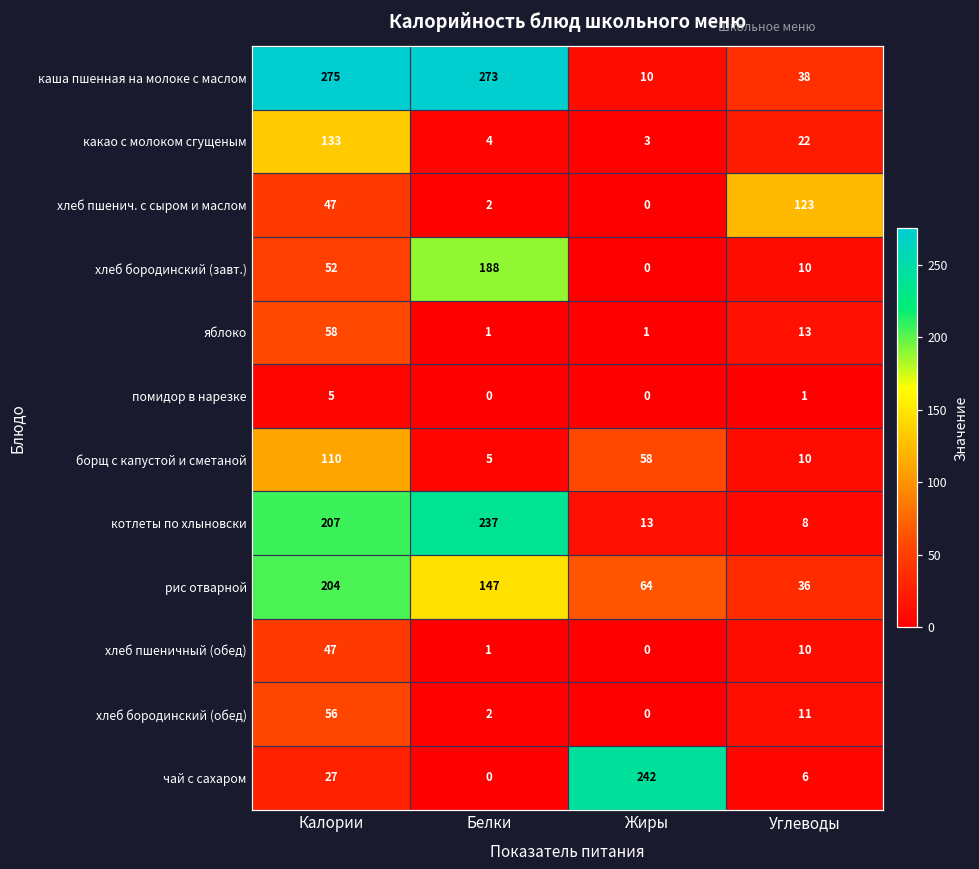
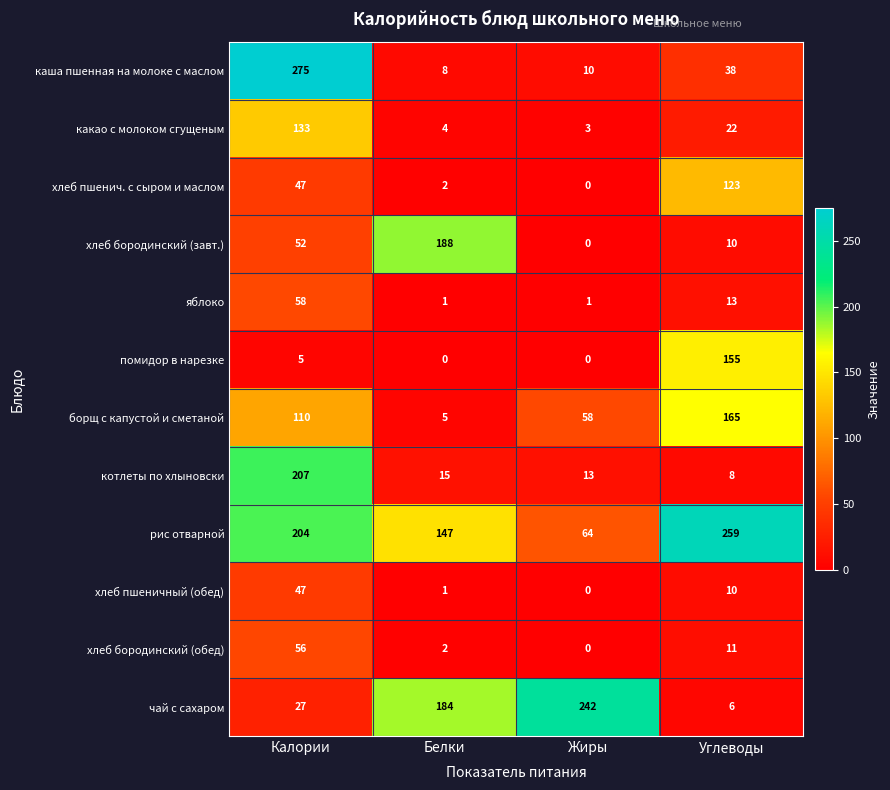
каша пшенная на молоке с маслом, Белки: 273 -> 8
помидор в нарезке, Углеводы: 1 -> 155
борщ с капустой и сметаной, Углеводы: 10 -> 165
котлеты по хлыновски, Белки: 237 -> 15
рис отварной, Углеводы: 36 -> 259
чай с сахаром, Белки: 0 -> 184
